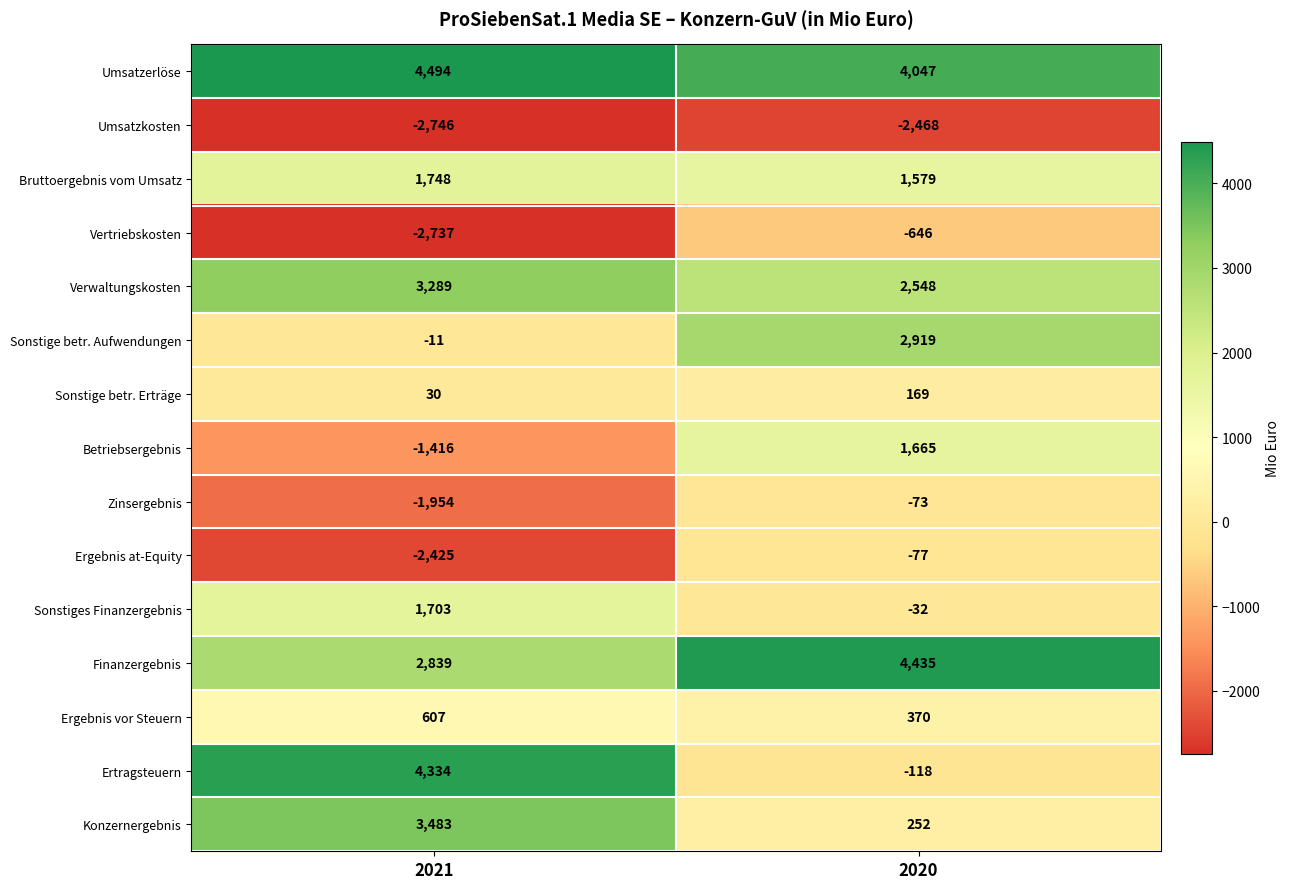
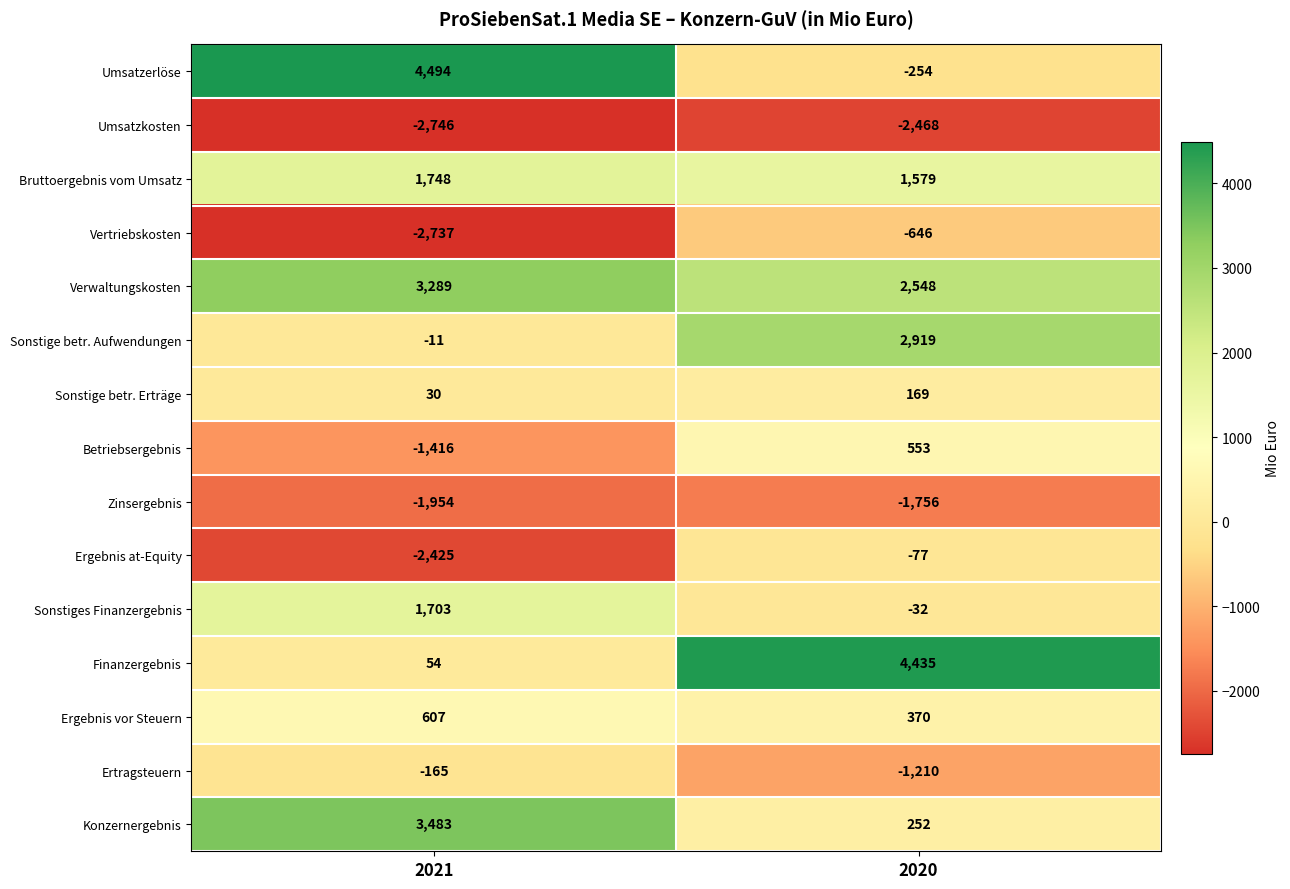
Umsatzerlöse, 2020: 4,047 -> -254
Betriebsergebnis, 2020: 1,665 -> 553
Zinsergebnis, 2020: -73 -> -1,756
Finanzergebnis, 2021: 2,839 -> 54
Ertragsteuern, 2021: 4,334 -> -165
Ertragsteuern, 2020: -118 -> -1,210
